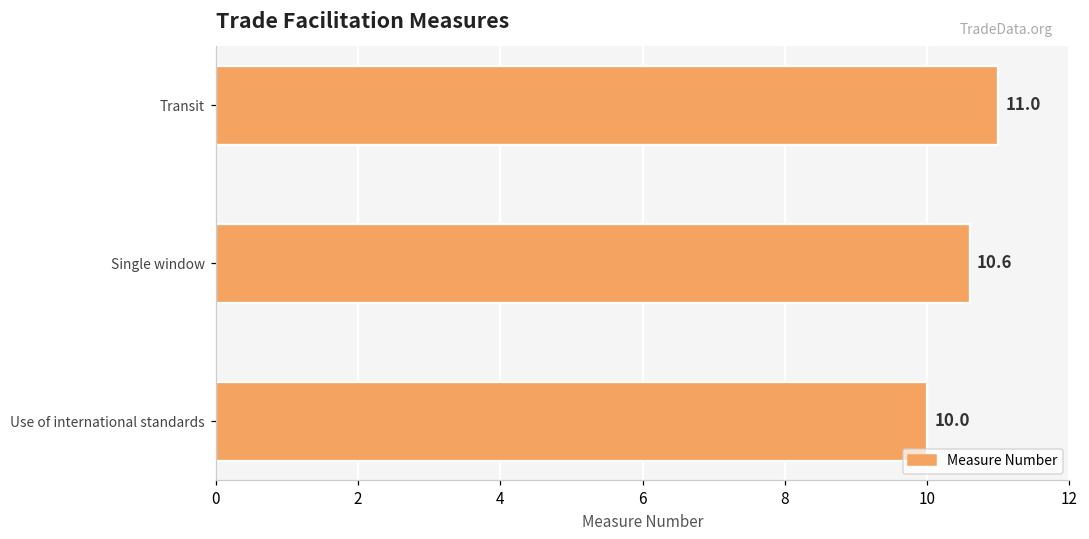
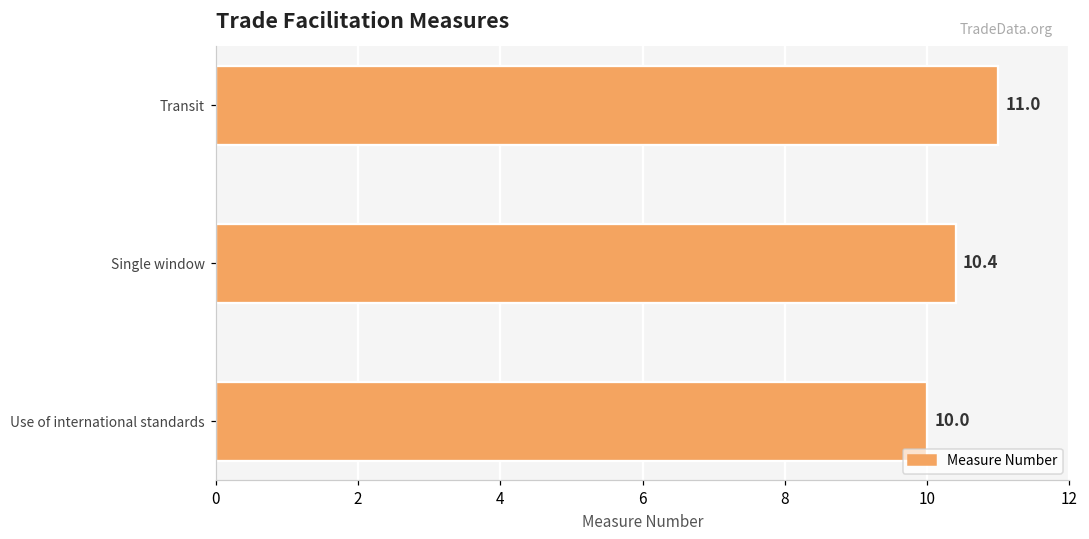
Single window: 10.6 -> 10.4
